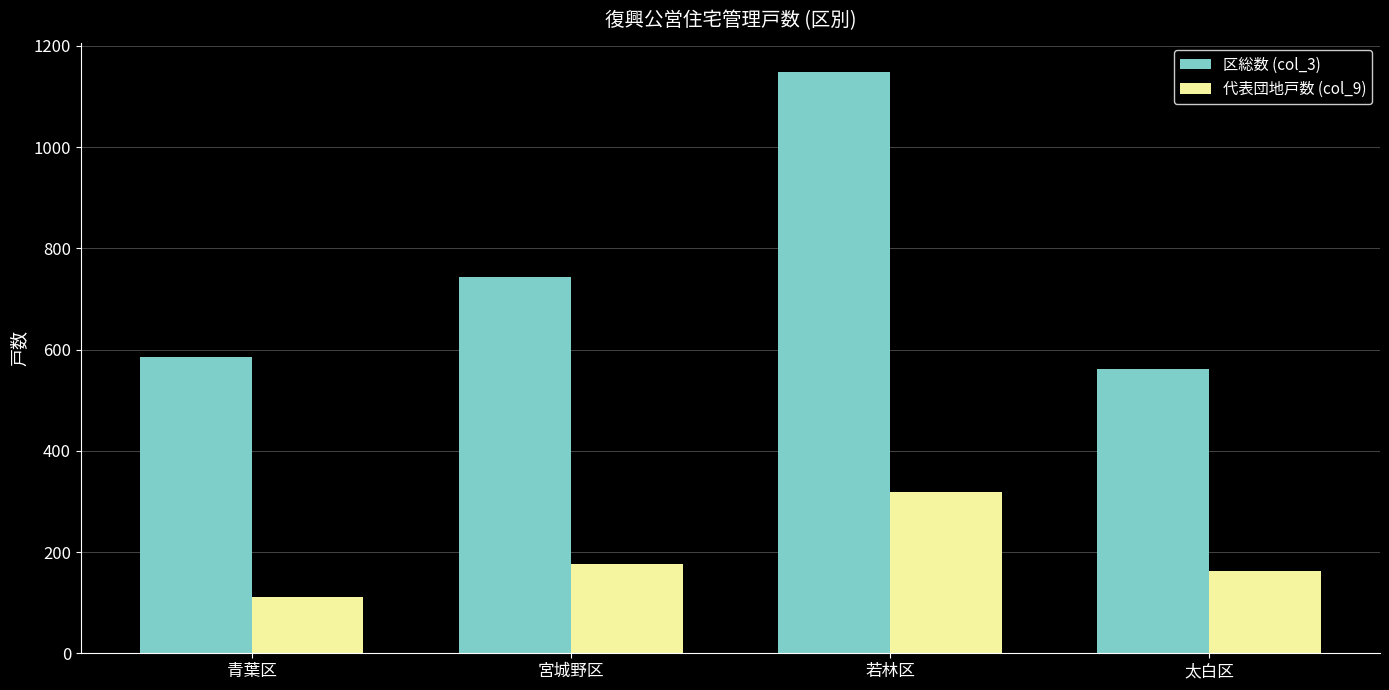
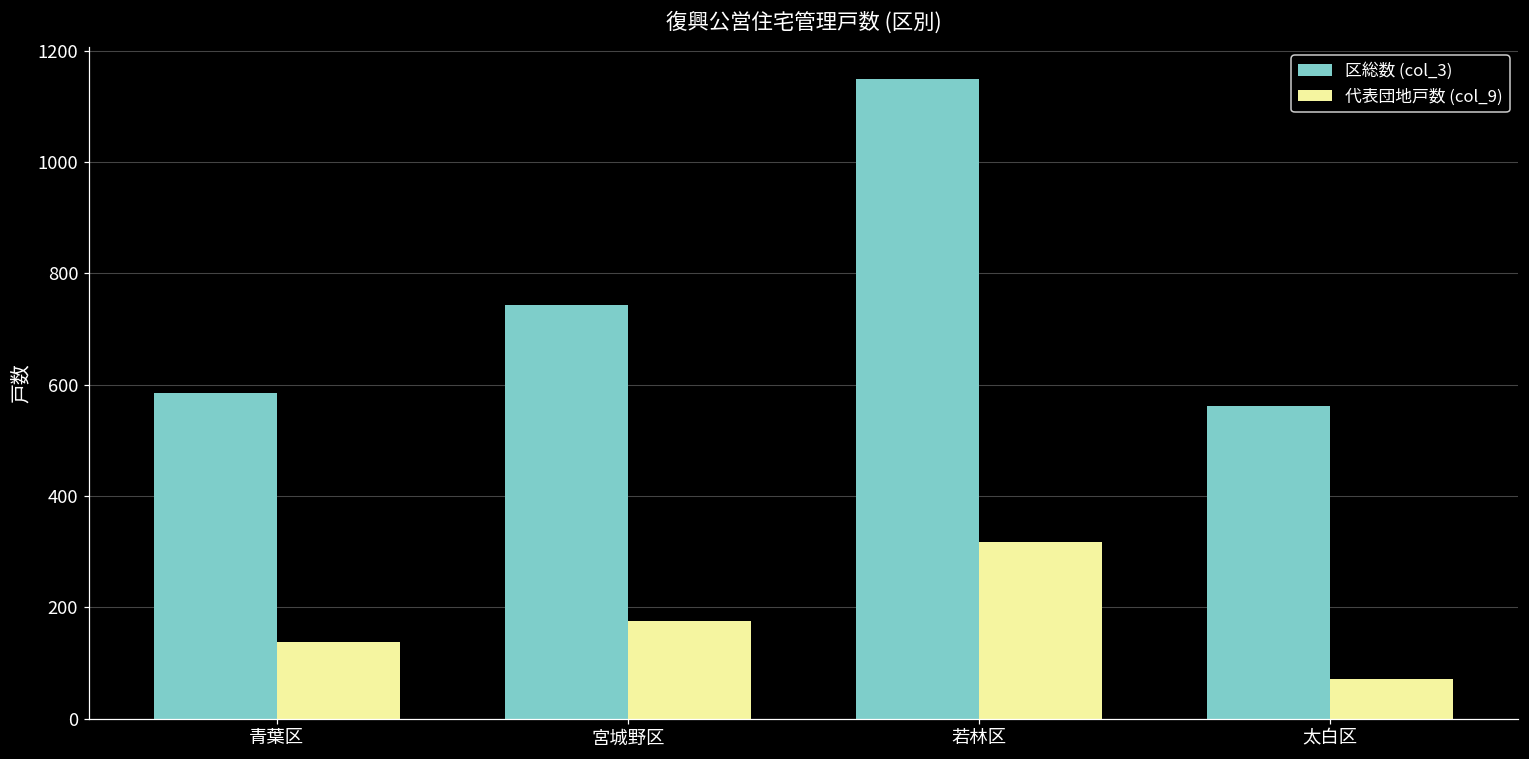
代表団地戸数 (col_9), 青葉区: 110 -> 140
代表団地戸数 (col_9), 太白区: 160 -> 70
